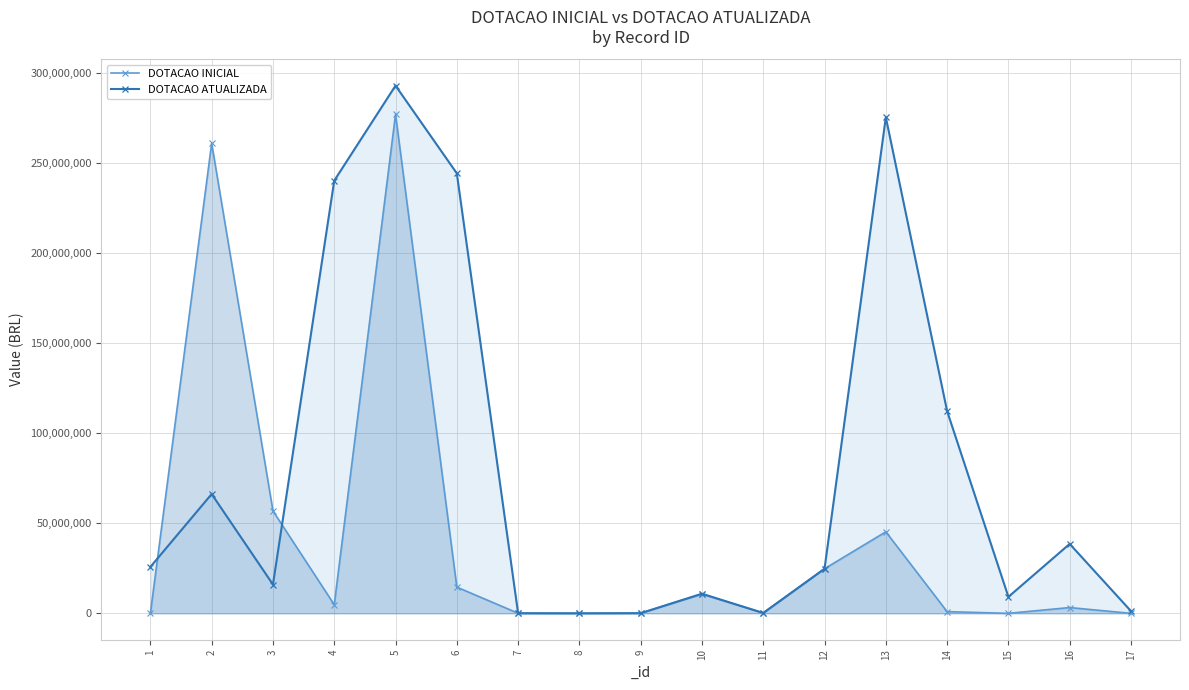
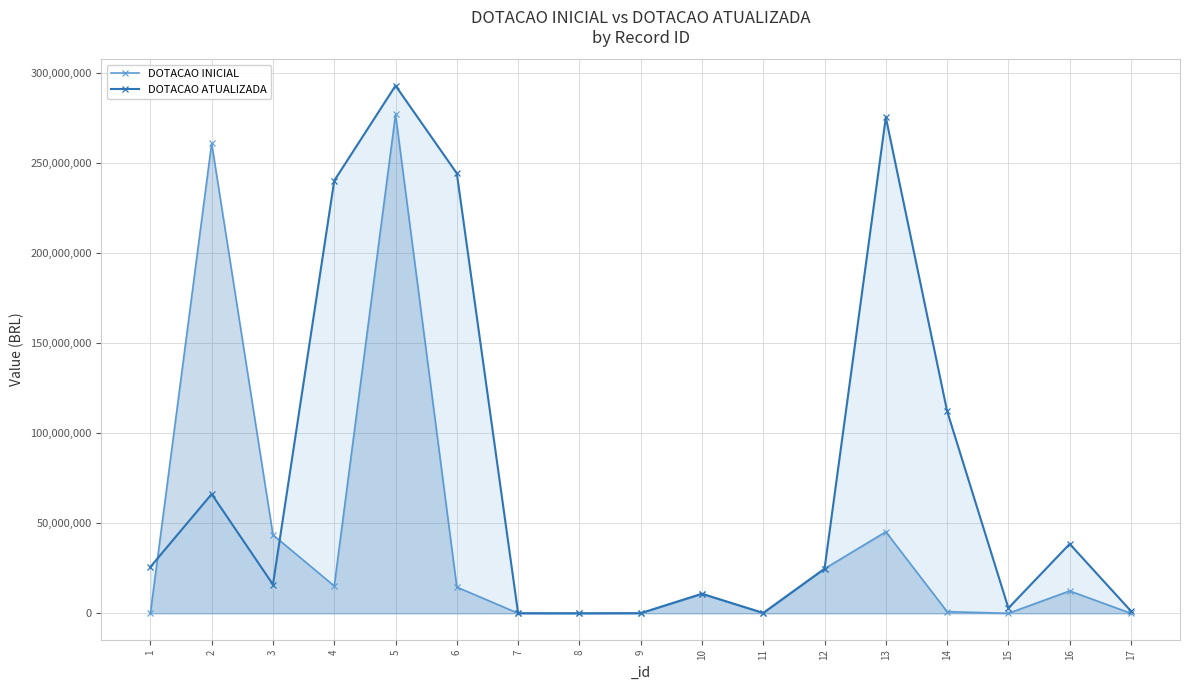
DOTACAO INICIAL, 3: 57,000,000 -> 44,000,000
DOTACAO INICIAL, 4: 5,000,000 -> 15,000,000
DOTACAO ATUALIZADA, 15: 9,000,000 -> 3,000,000
DOTACAO INICIAL, 16: 3,000,000 -> 12,000,000
